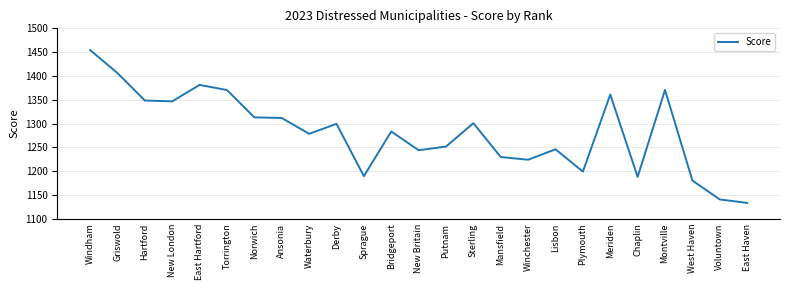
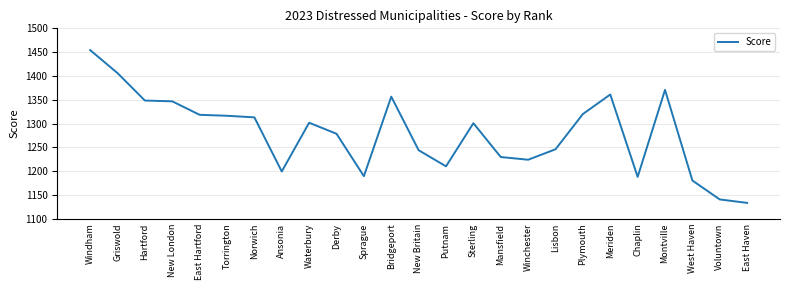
East Hartford: 1380 -> 1320
Torrington: 1370 -> 1320
Ansonia: 1310 -> 1200
Waterbury: 1280 -> 1300
Derby: 1300 -> 1280
Bridgeport: 1280 -> 1360
Putnam: 1250 -> 1210
Plymouth: 1200 -> 1320
